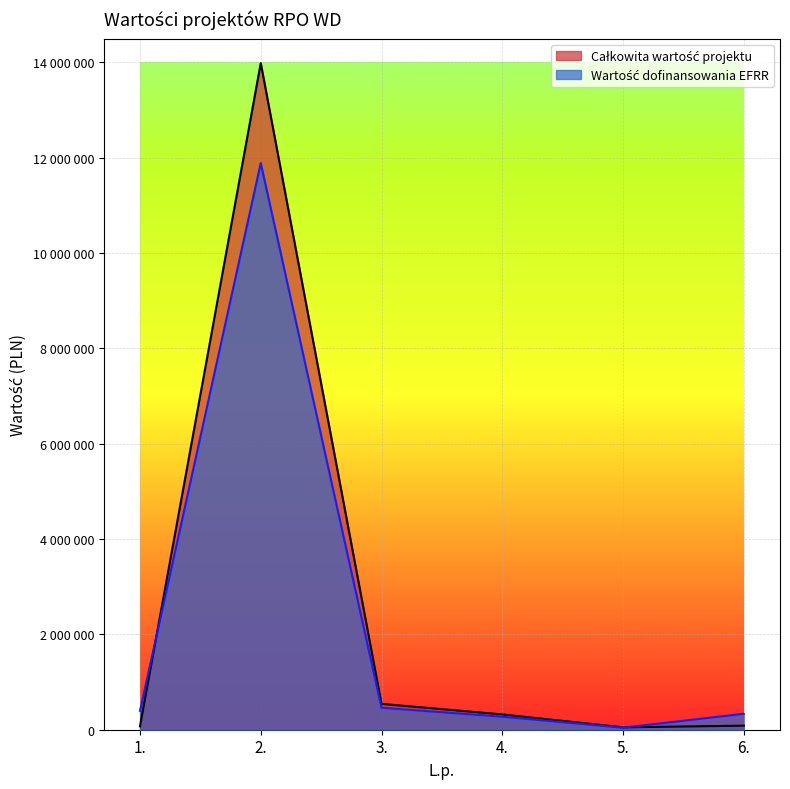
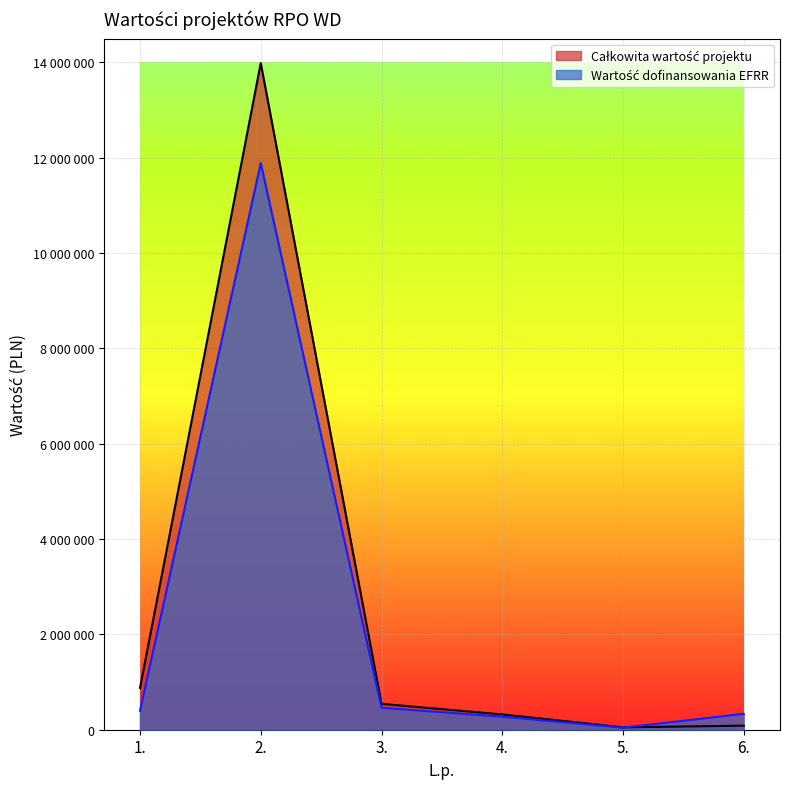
Całkowita wartość projektu, 1.: 100000 -> 900000
